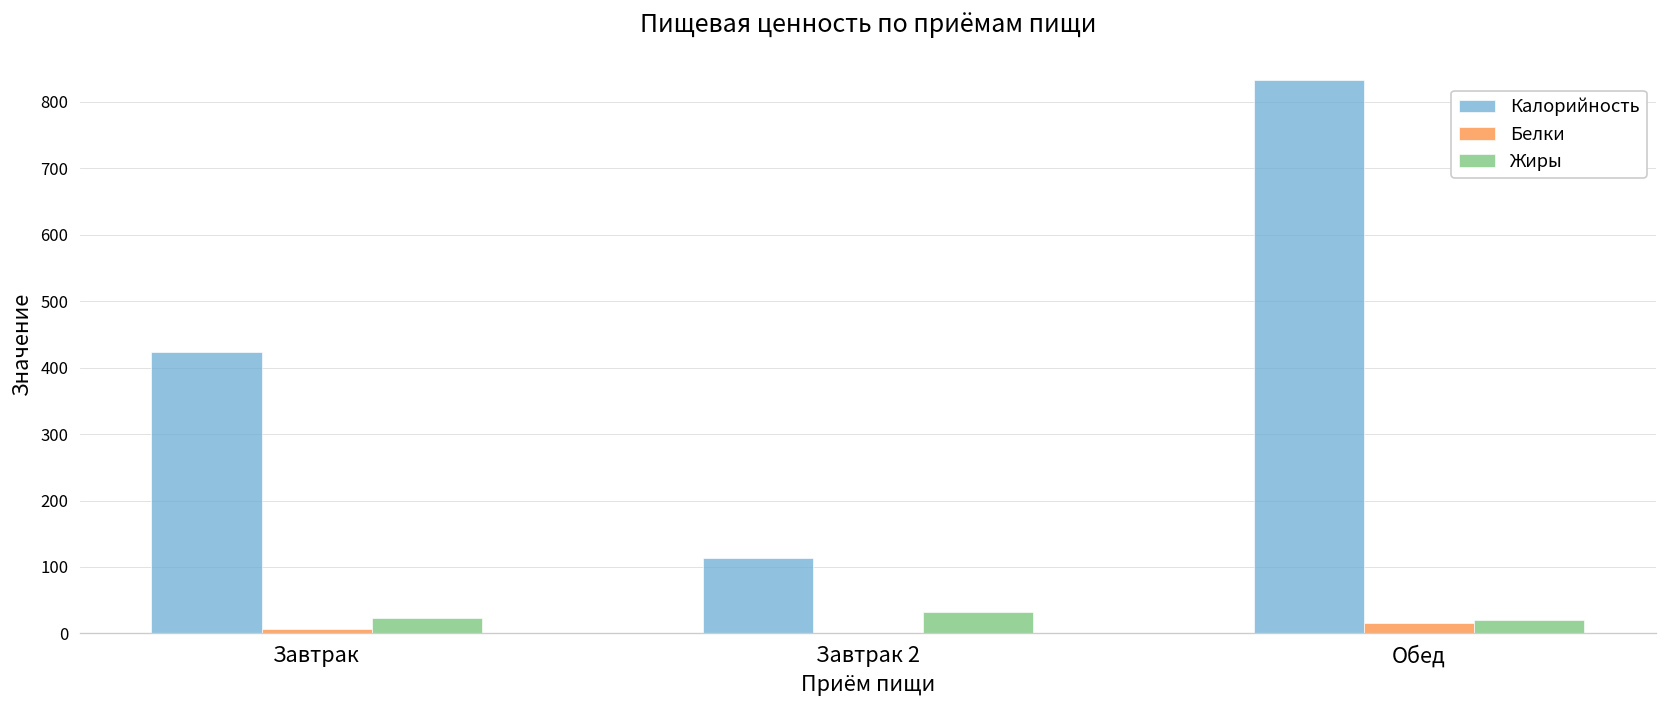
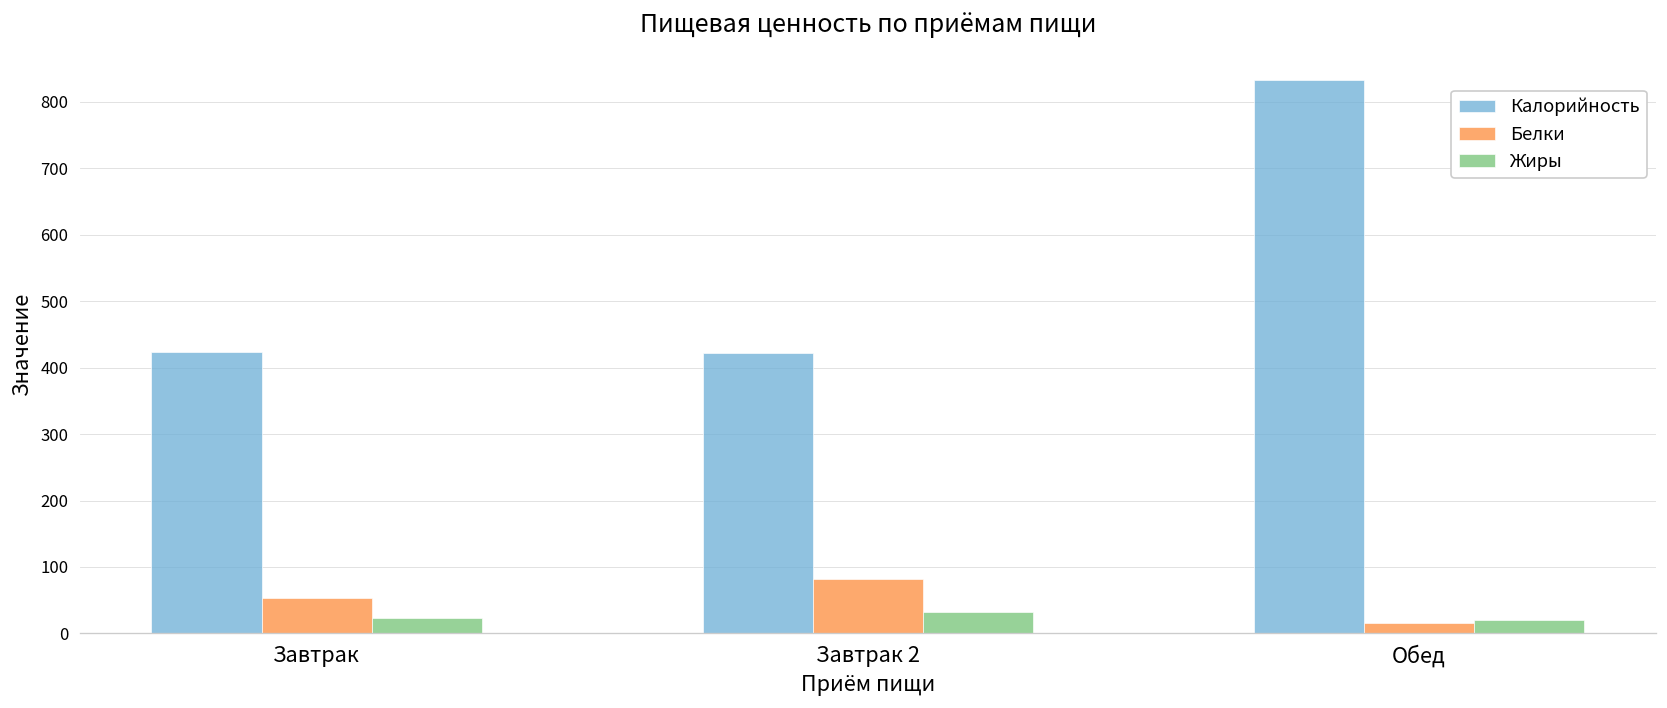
Белки, Завтрак: 10 -> 50
Калорийность, Завтрак 2: 110 -> 420
Белки, Завтрак 2: 0 -> 80
